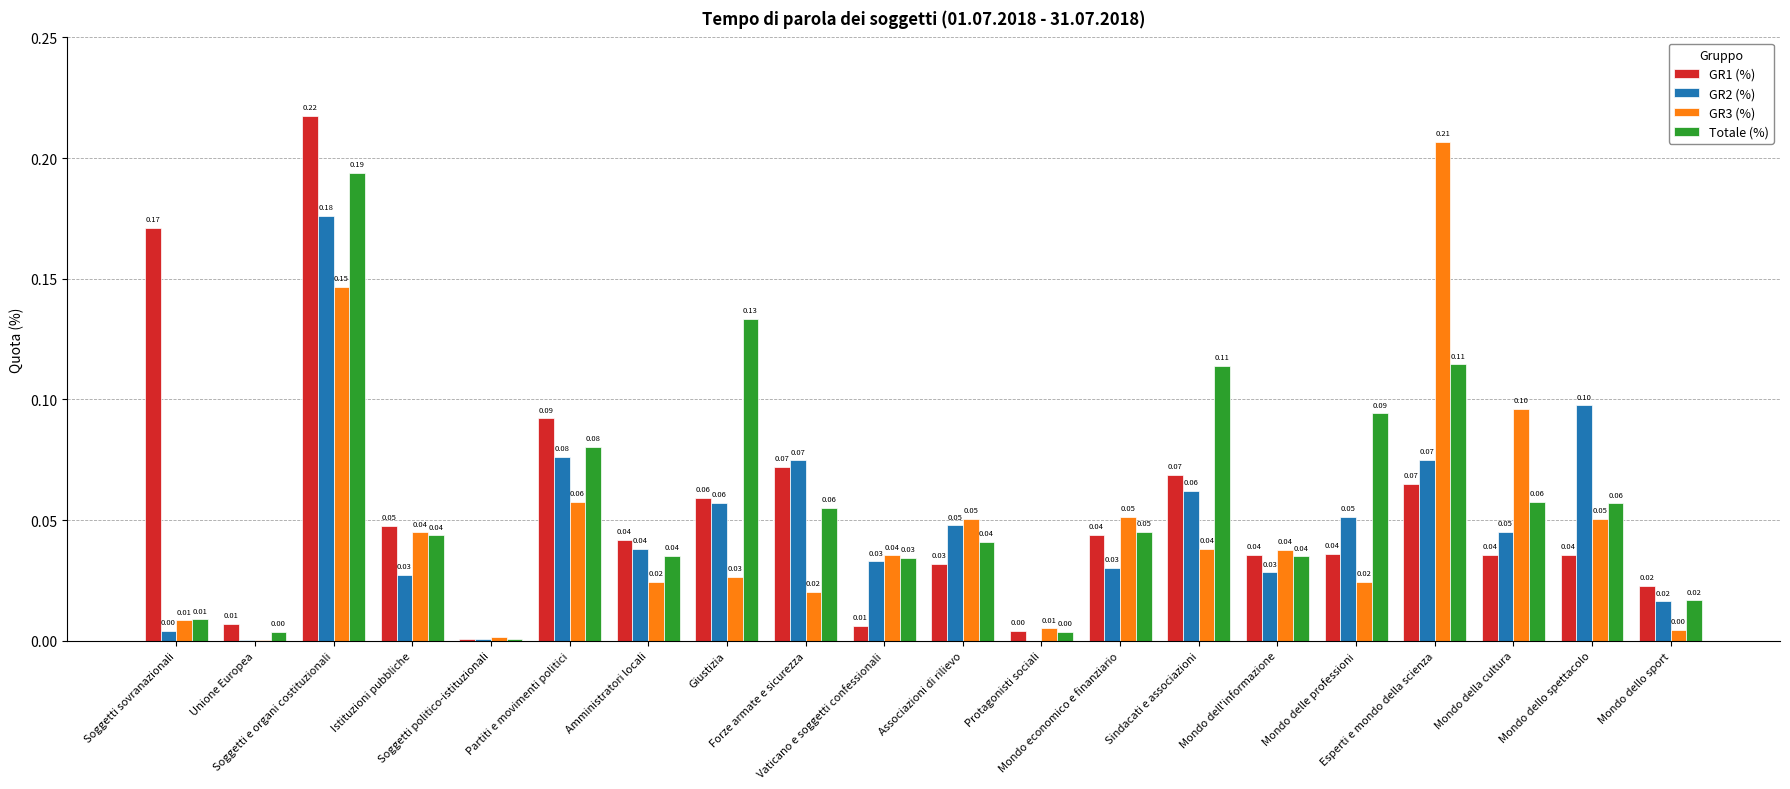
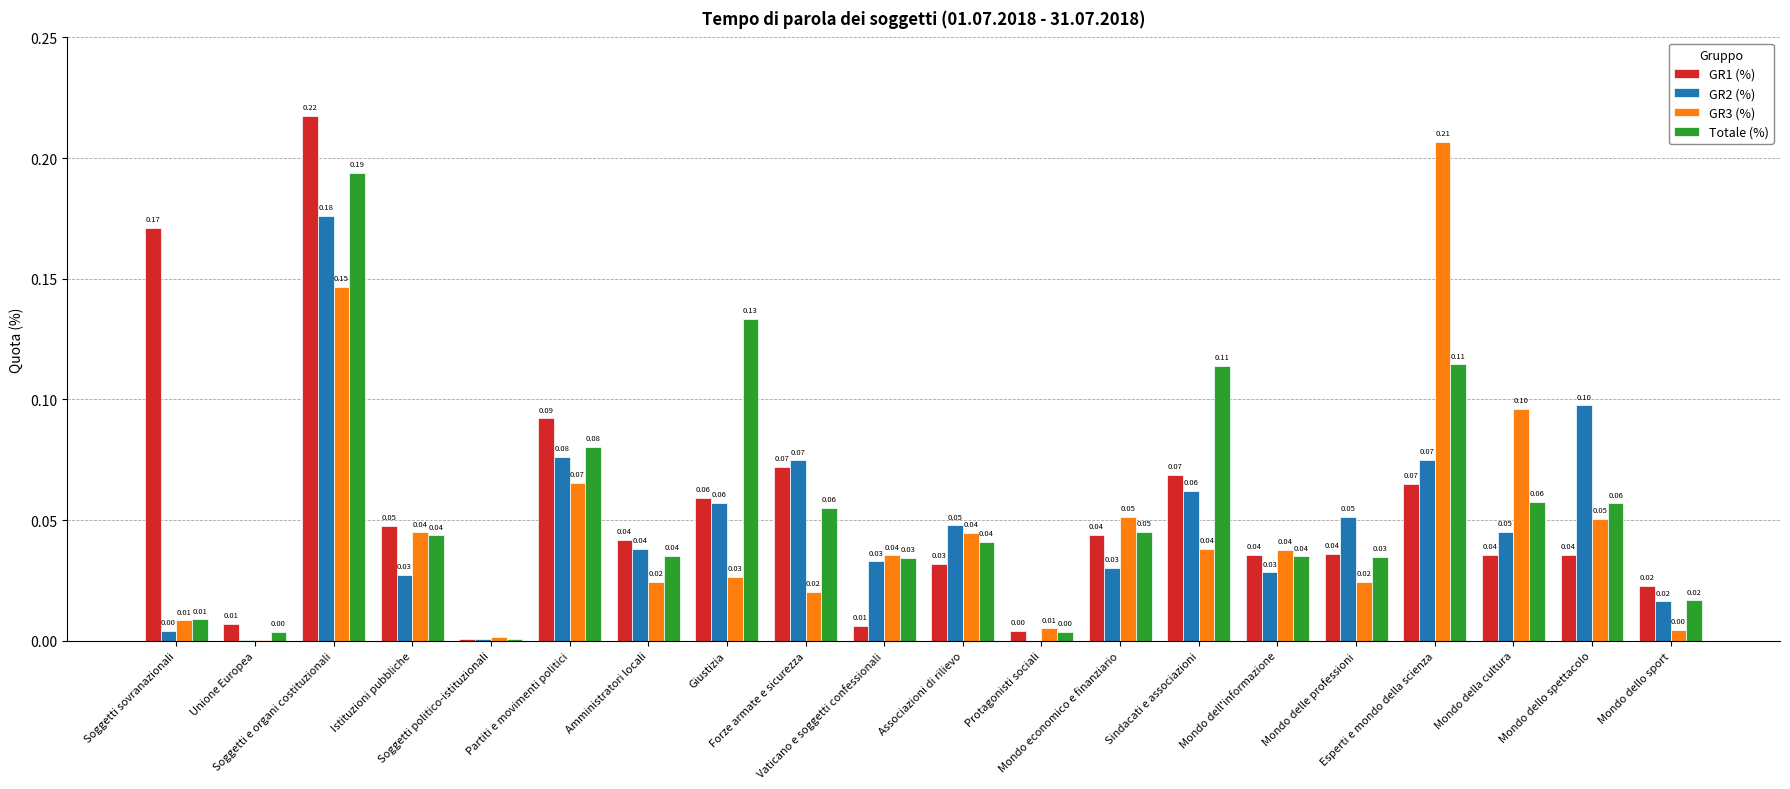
GR3 (%), Partiti e movimenti politici: 0.06 -> 0.07
GR3 (%), Associazioni di rilievo: 0.05 -> 0.04
Totale (%), Mondo delle professioni: 0.09 -> 0.03
